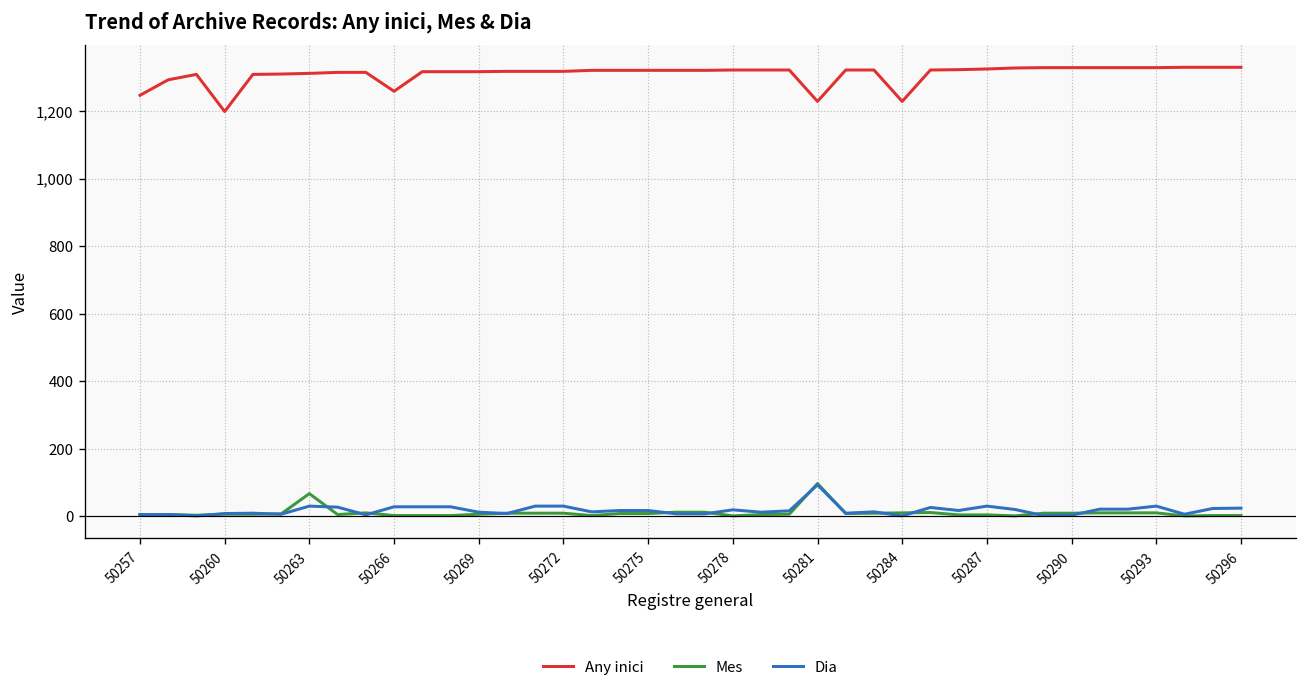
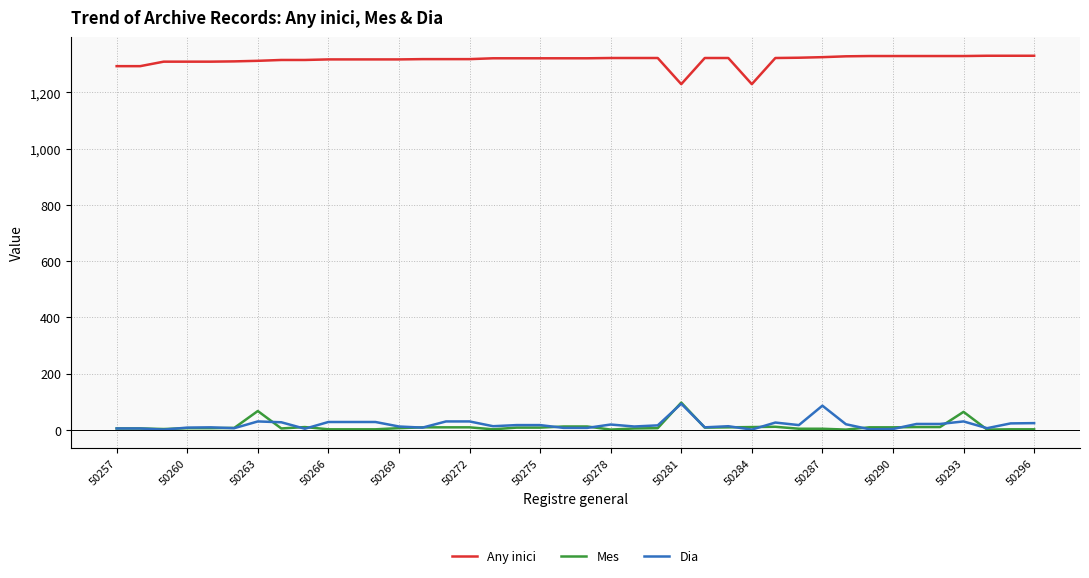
Any inici, 50257: 1,250 -> 1,290
Any inici, 50260: 1,200 -> 1,310
Any inici, 50266: 1,260 -> 1,320
Dia, 50287: 30 -> 90
Mes, 50293: 10 -> 60
